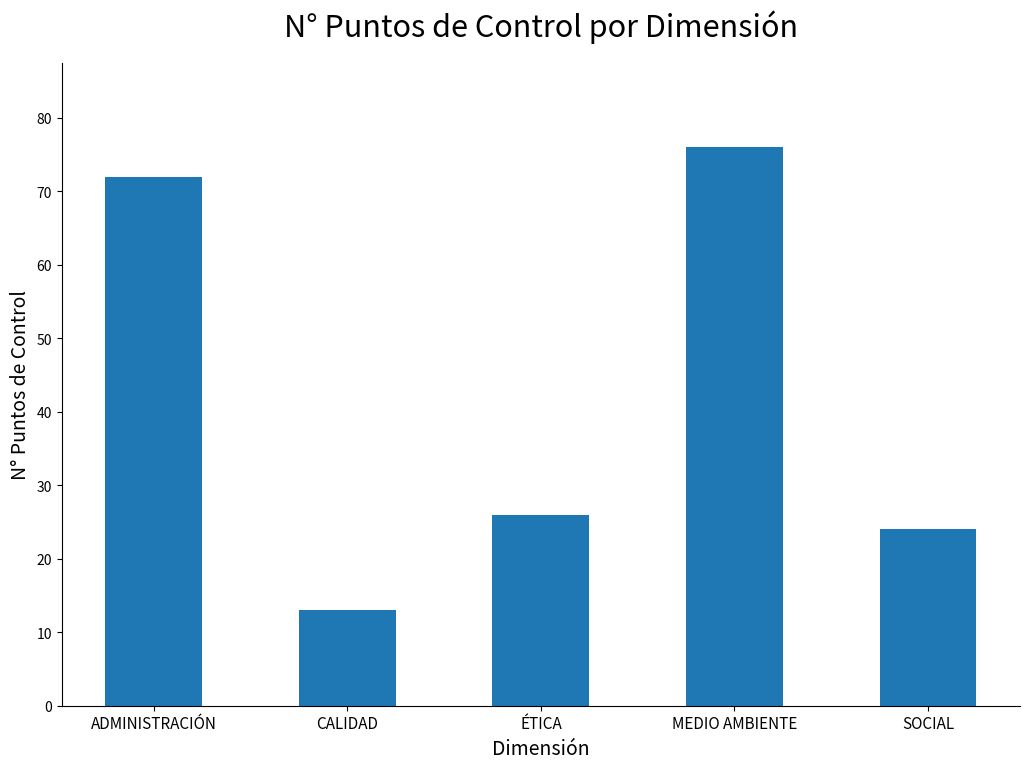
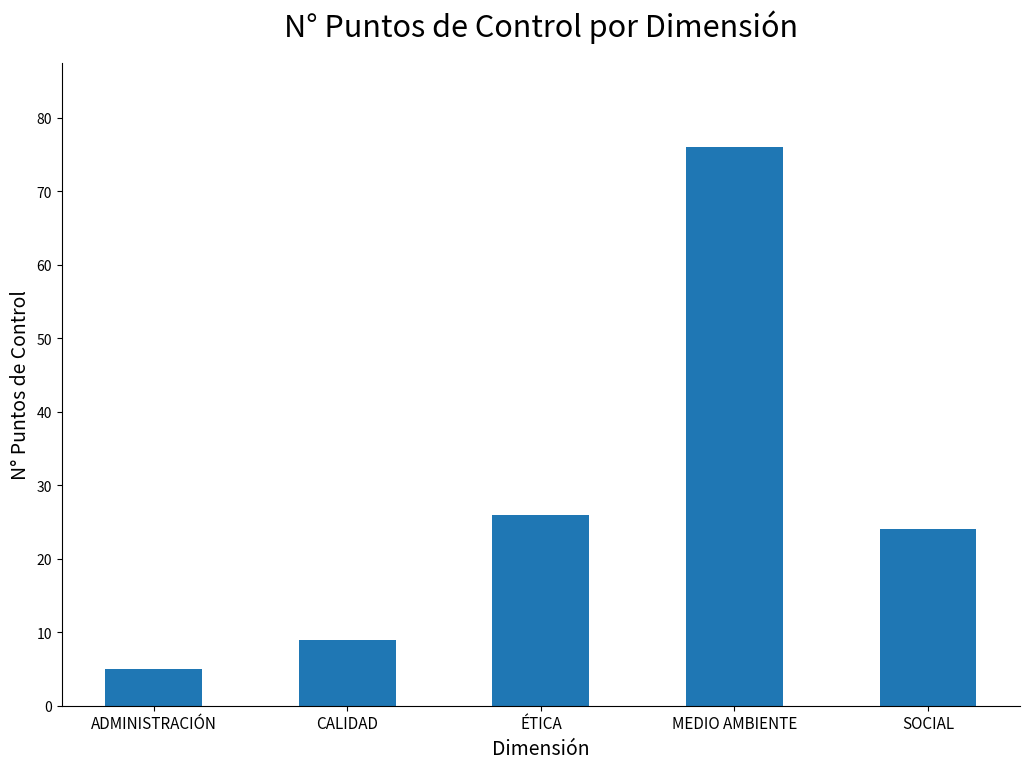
ADMINISTRACIÓN: 72 -> 5
CALIDAD: 13 -> 9
